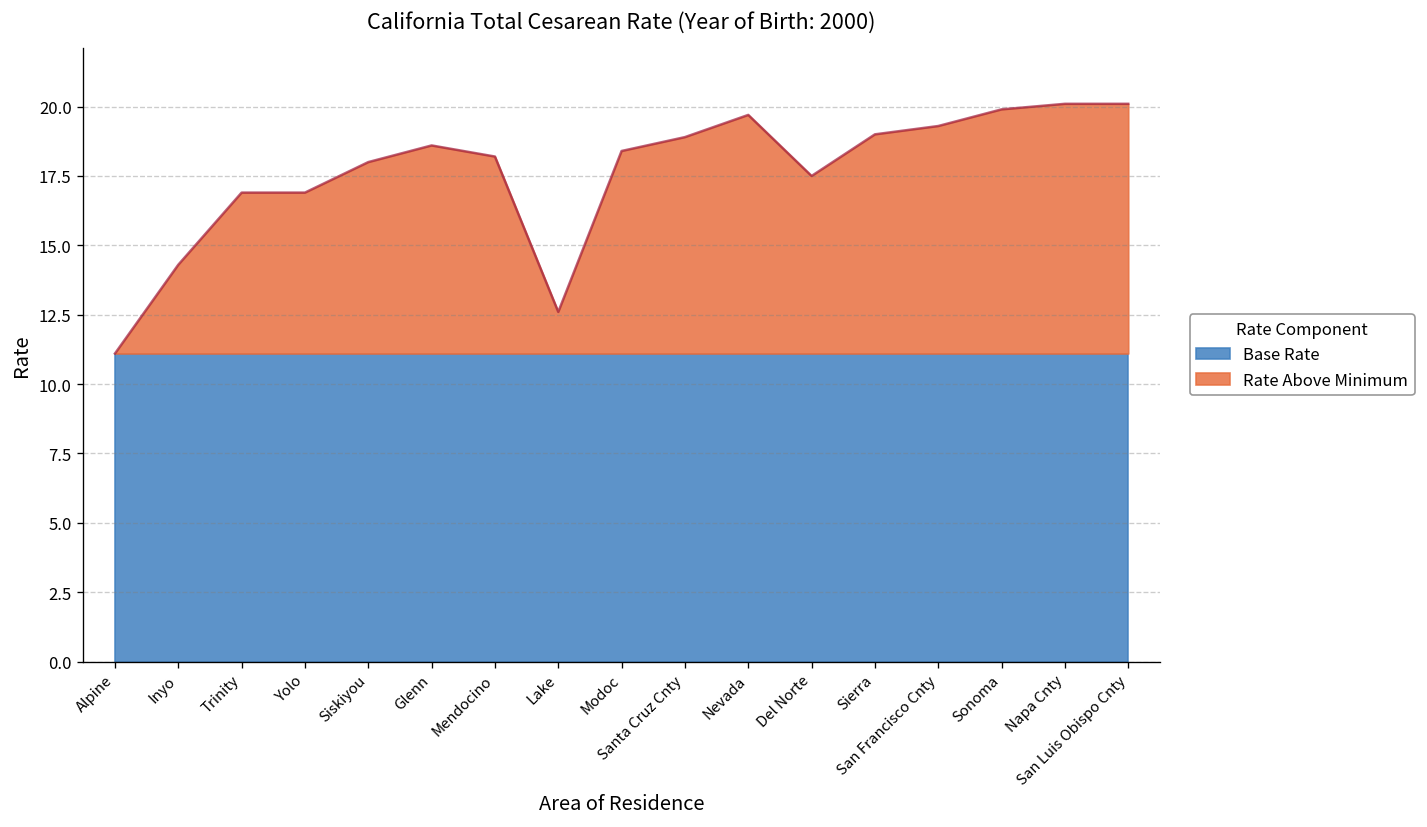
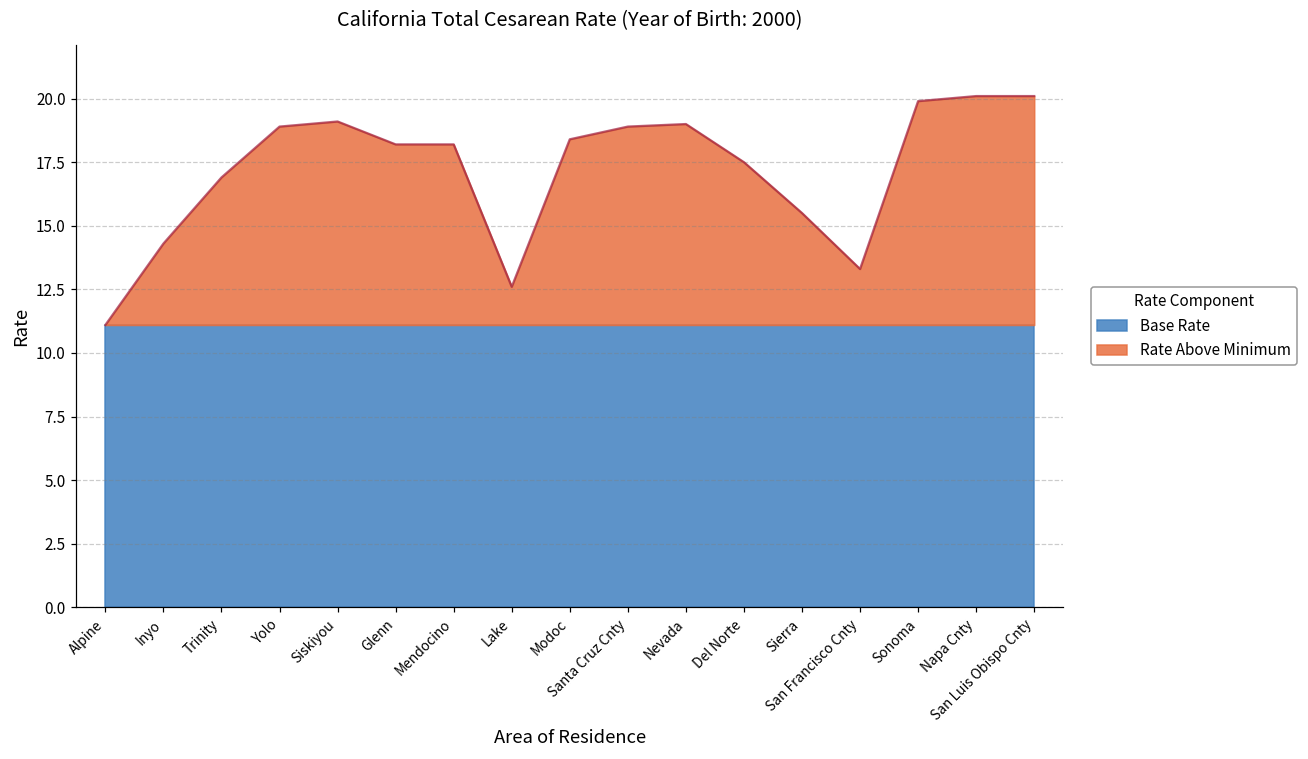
Rate Above Minimum, Yolo: 16.9 -> 18.9
Rate Above Minimum, Siskiyou: 18.0 -> 19.1
Rate Above Minimum, Glenn: 18.6 -> 18.2
Rate Above Minimum, Nevada: 19.7 -> 19.0
Rate Above Minimum, Sierra: 19.0 -> 15.5
Rate Above Minimum, San Francisco Cnty: 19.3 -> 13.3
